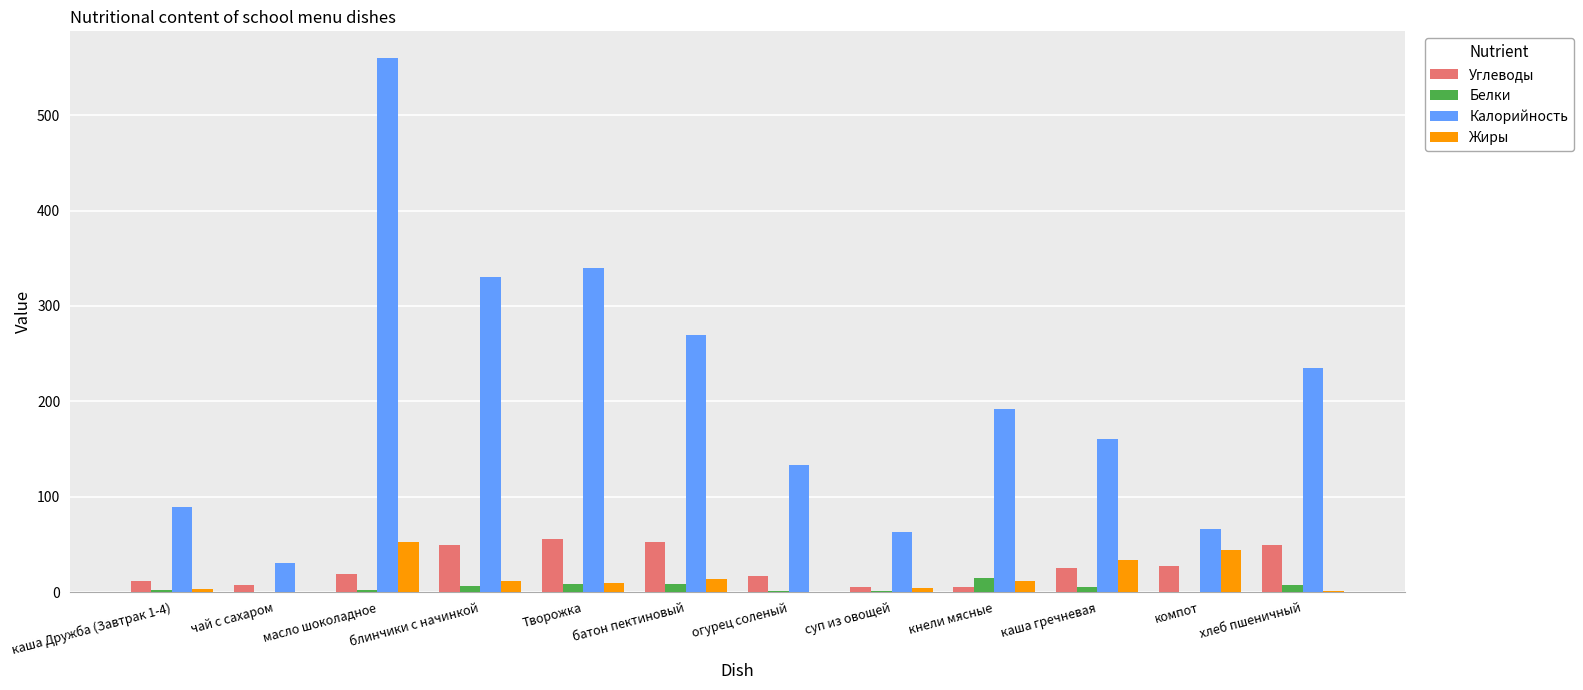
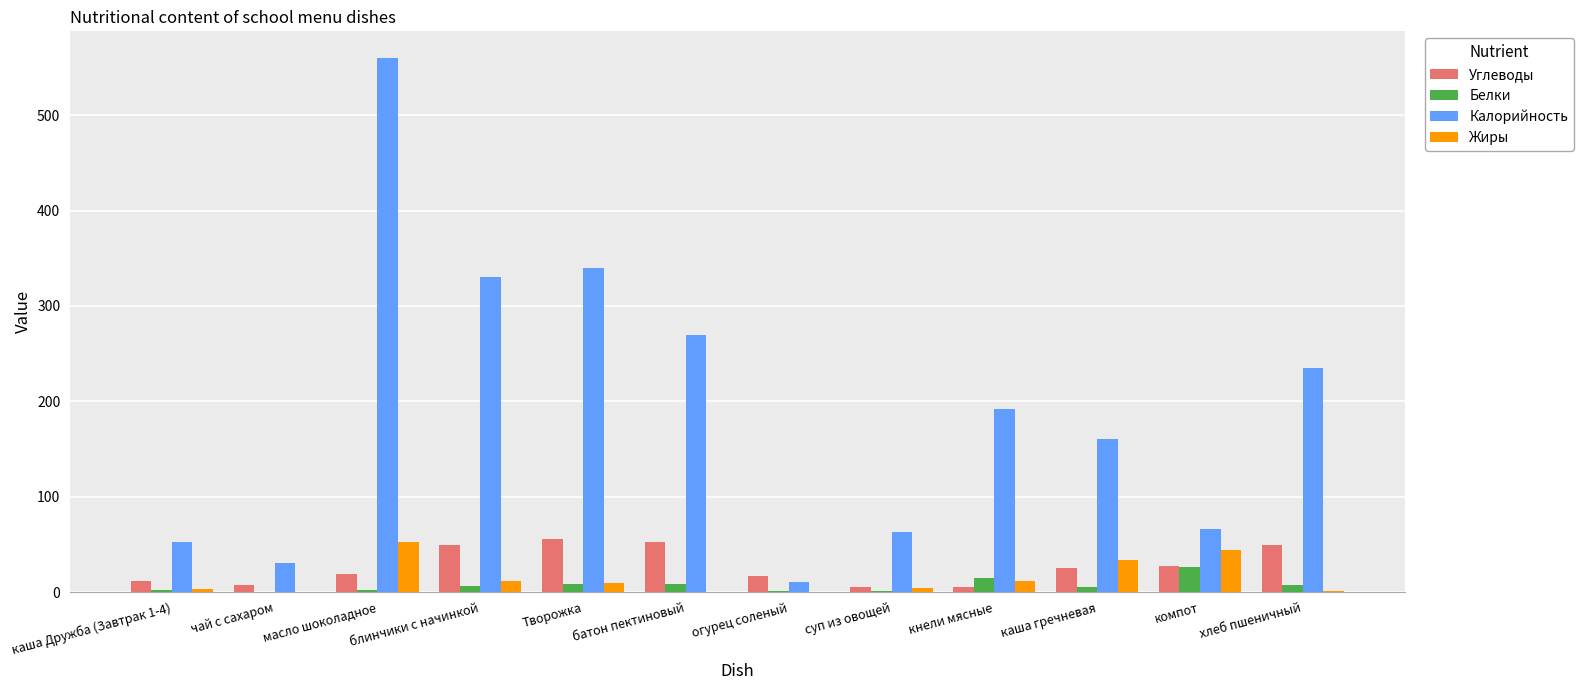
Калорийность, каша Дружба (Завтрак 1-4): 90 -> 50
Жиры, батон пектиновый: 10 -> 0
Калорийность, огурец соленый: 130 -> 10
Белки, компот: 0 -> 30
